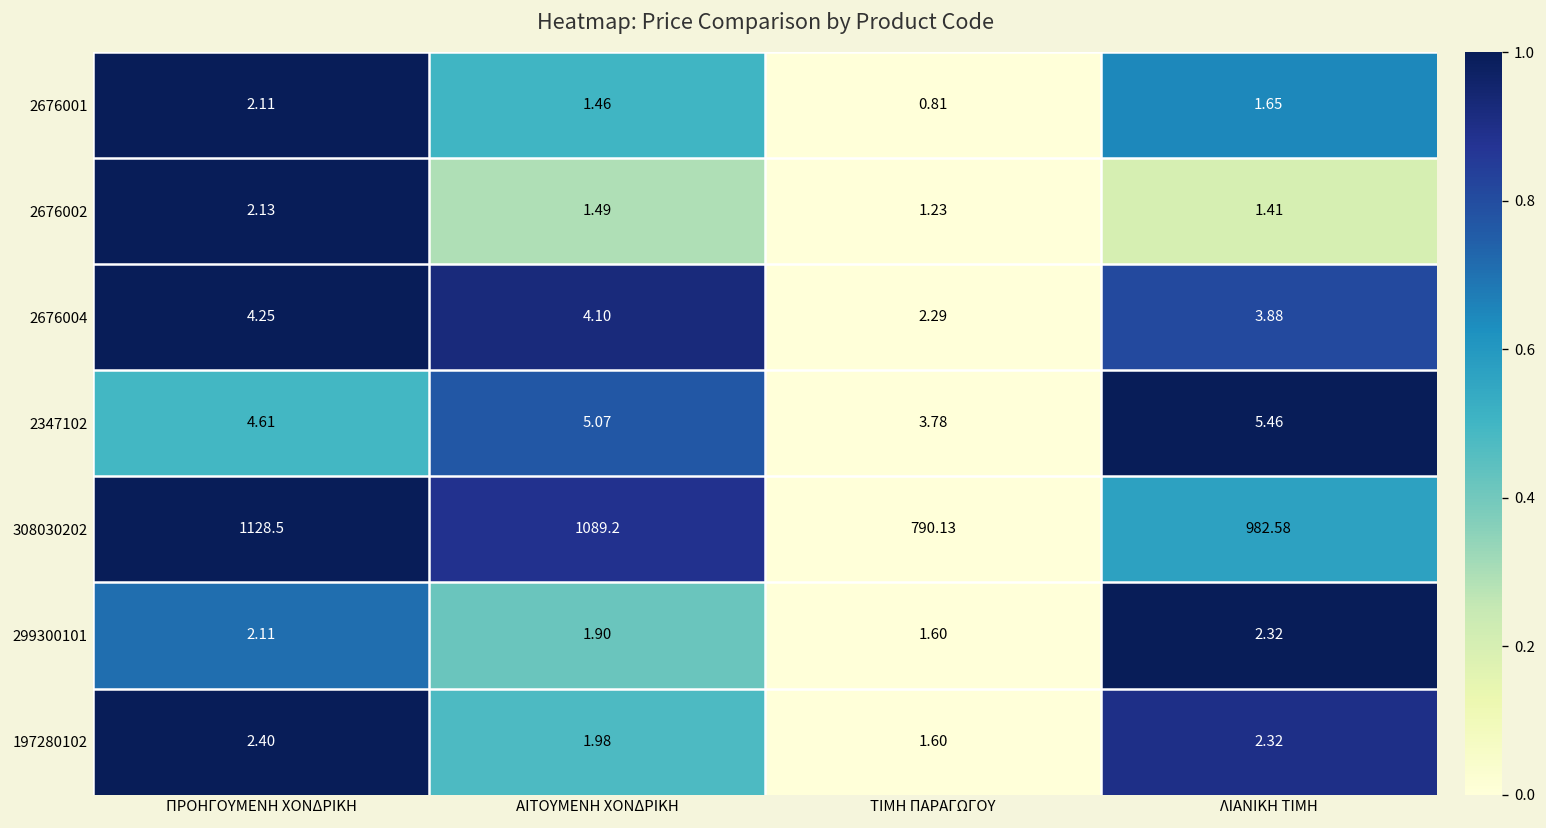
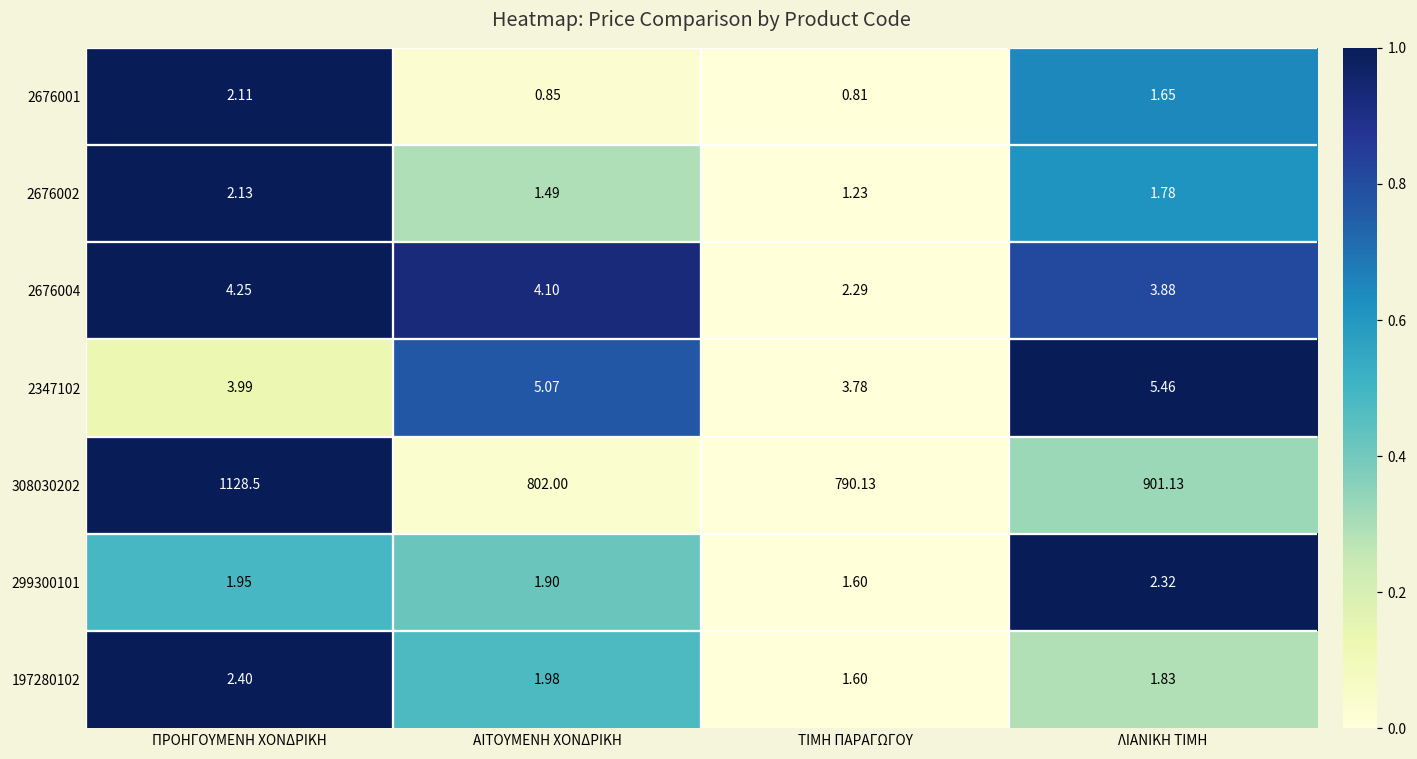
2676001, ΑΙΤΟΥΜΕΝΗ ΧΟΝΔΡΙΚΗ: 1.46 -> 0.85
2676002, ΛΙΑΝΙΚΗ ΤΙΜΗ: 1.41 -> 1.78
2347102, ΠΡΟΗΓΟΥΜΕΝΗ ΧΟΝΔΡΙΚΗ: 4.61 -> 3.99
308030202, ΑΙΤΟΥΜΕΝΗ ΧΟΝΔΡΙΚΗ: 1089.2 -> 802.00
308030202, ΛΙΑΝΙΚΗ ΤΙΜΗ: 982.58 -> 901.13
299300101, ΠΡΟΗΓΟΥΜΕΝΗ ΧΟΝΔΡΙΚΗ: 2.11 -> 1.95
197280102, ΛΙΑΝΙΚΗ ΤΙΜΗ: 2.32 -> 1.83
